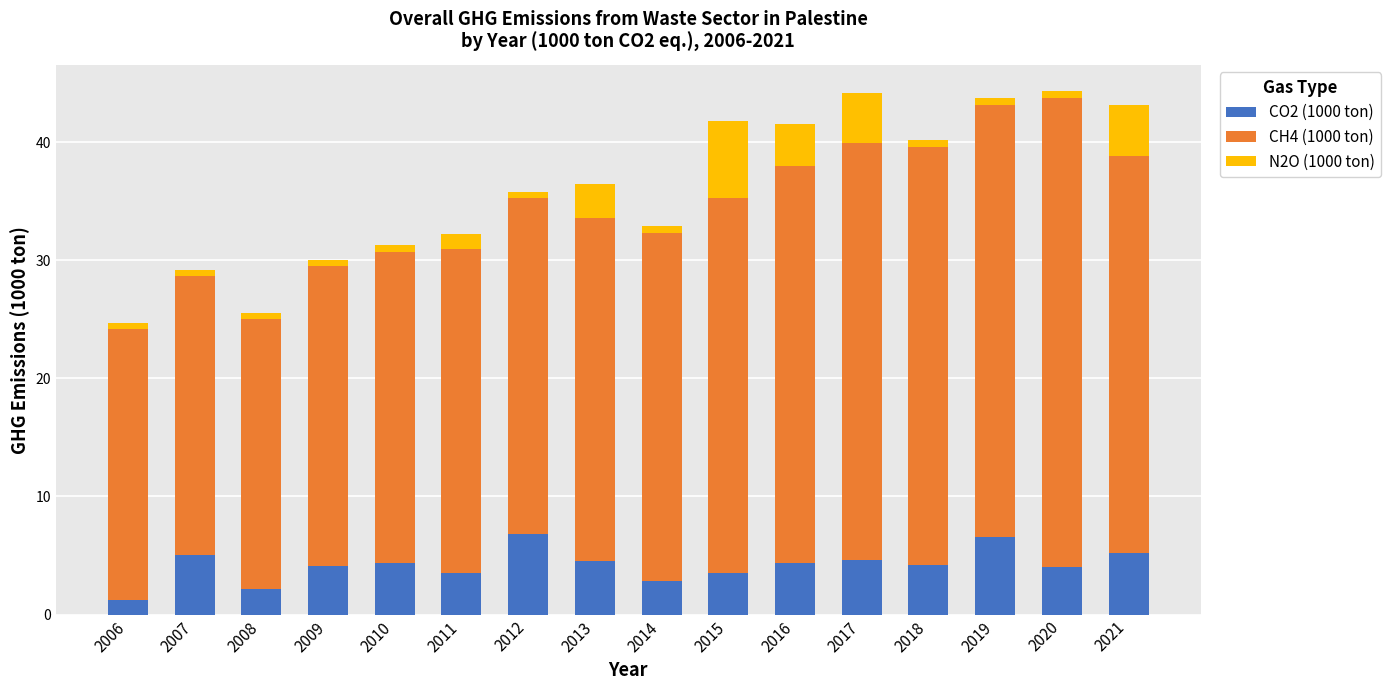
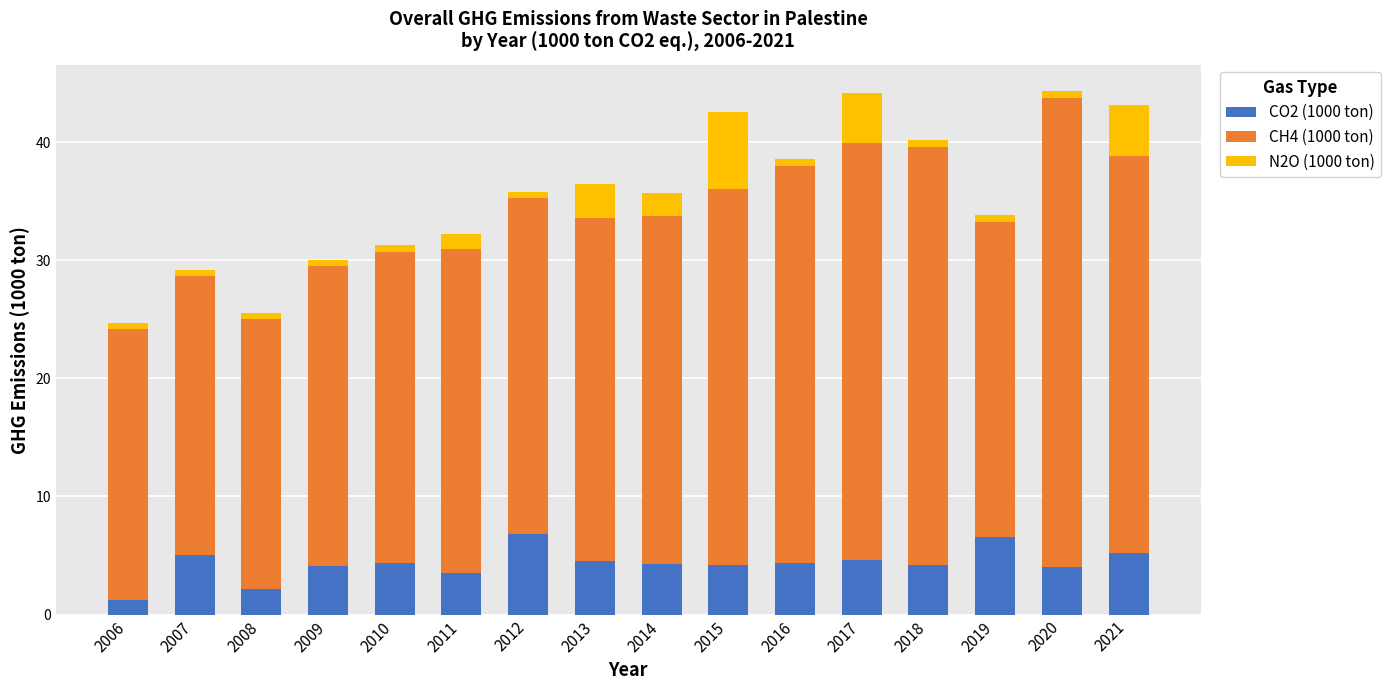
CO2 (1000 ton), 2014: 2.9 -> 4.3
N2O (1000 ton), 2014: 0.6 -> 1.9
CO2 (1000 ton), 2015: 3.5 -> 4.2
N2O (1000 ton), 2016: 3.6 -> 0.6
CH4 (1000 ton), 2019: 36.6 -> 26.7
